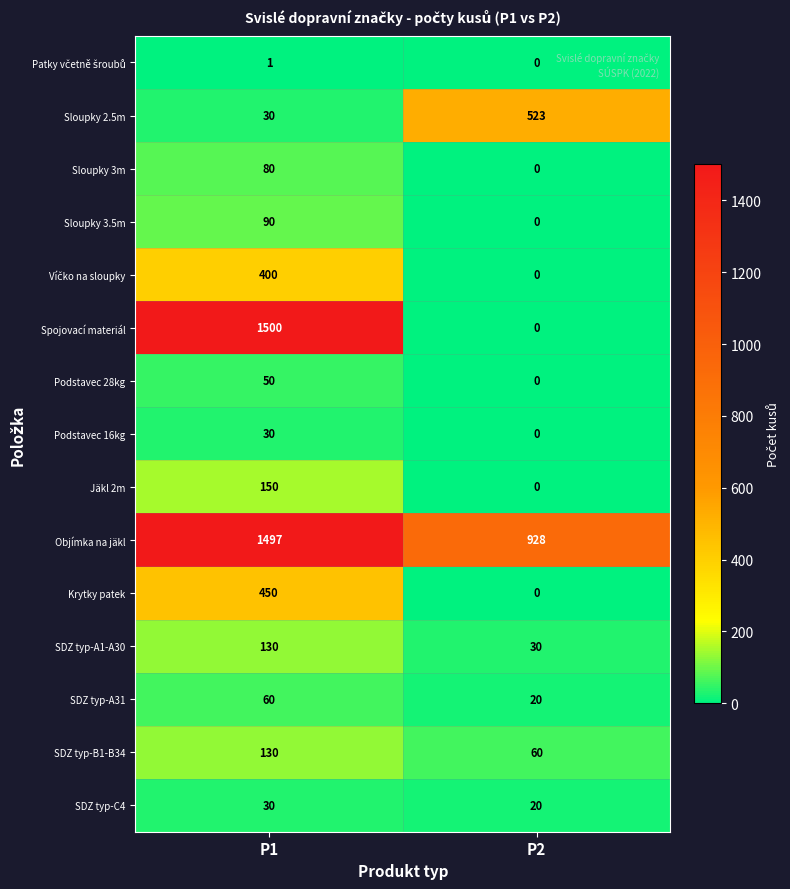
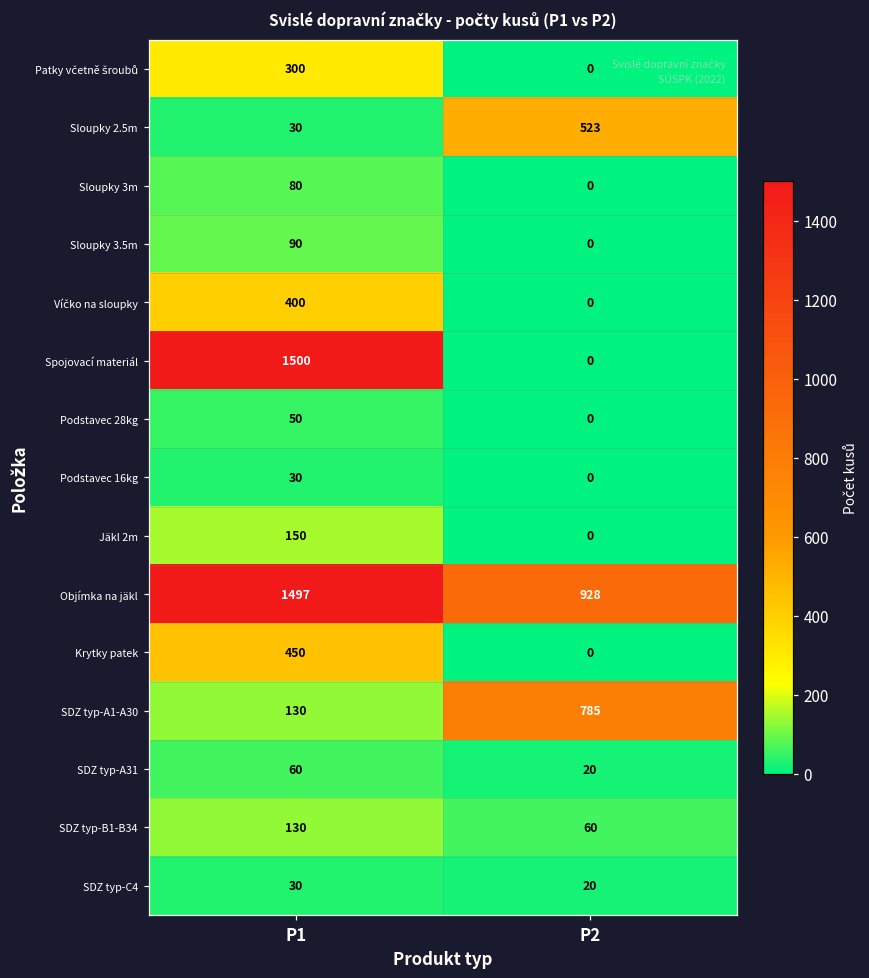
Patky včetně šroubů, P1: 1 -> 300
SDZ typ-A1-A30, P2: 30 -> 785
